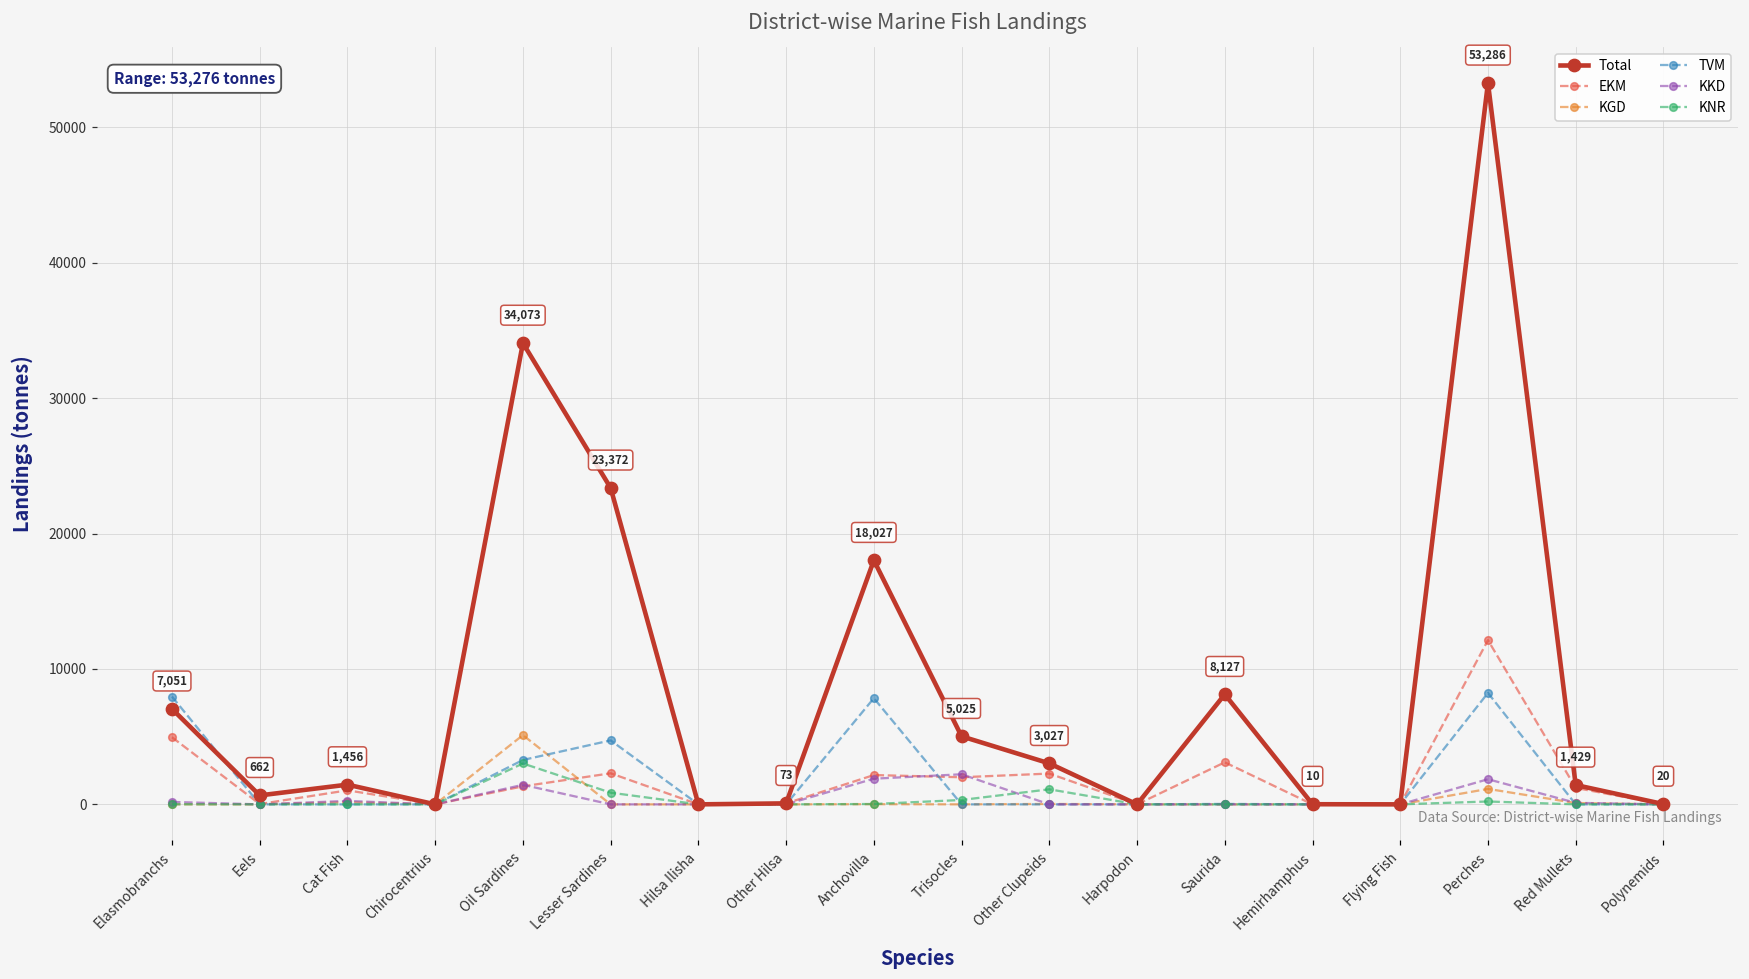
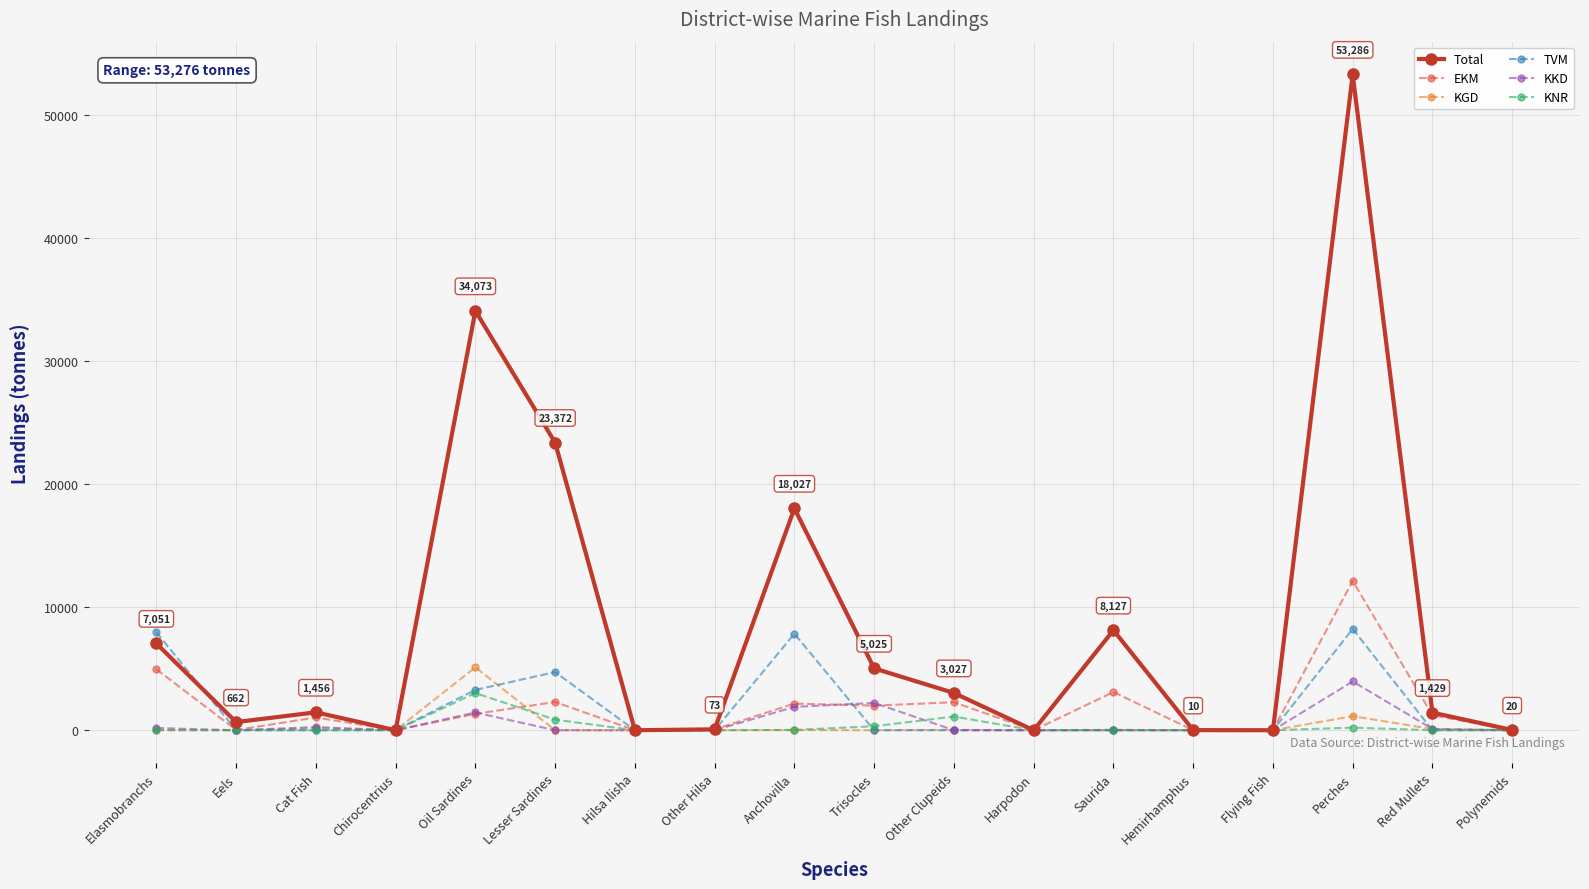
KKD, Perches: 1900 -> 4000
